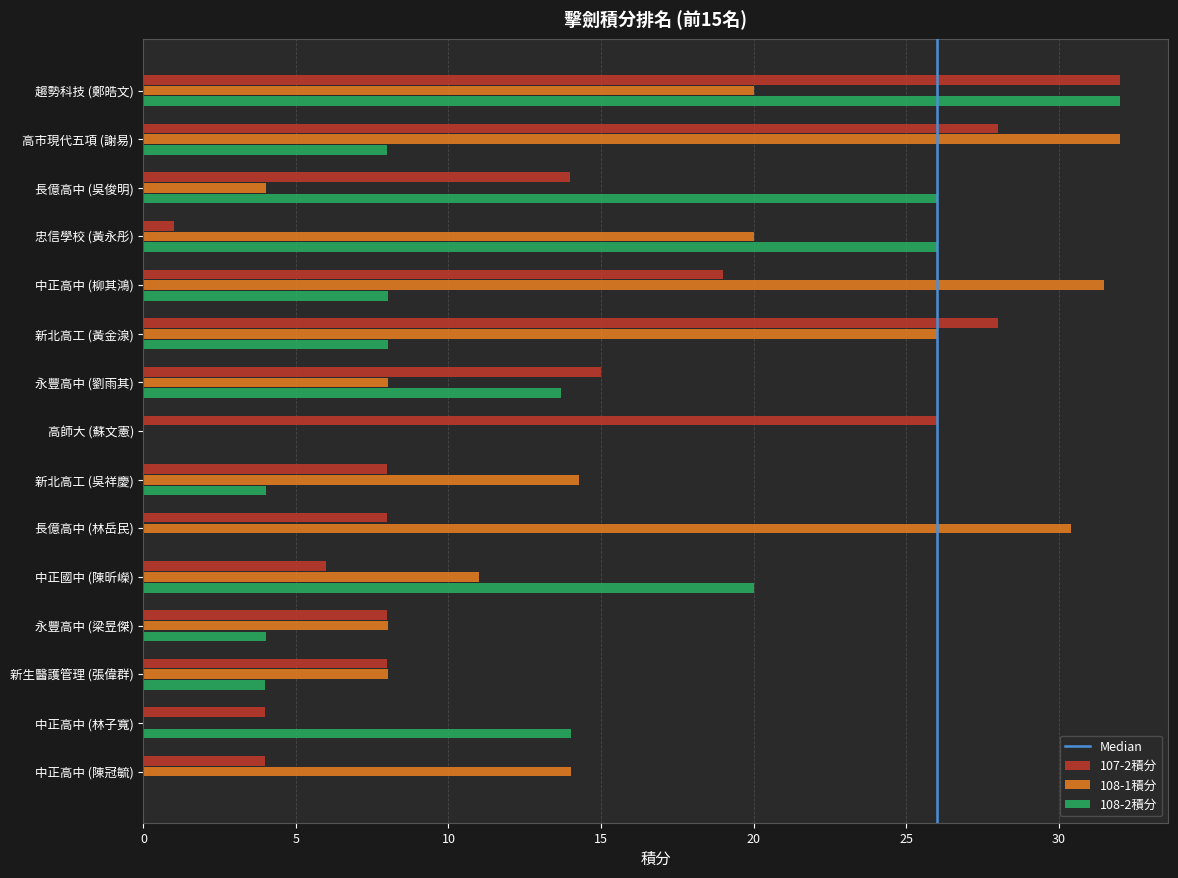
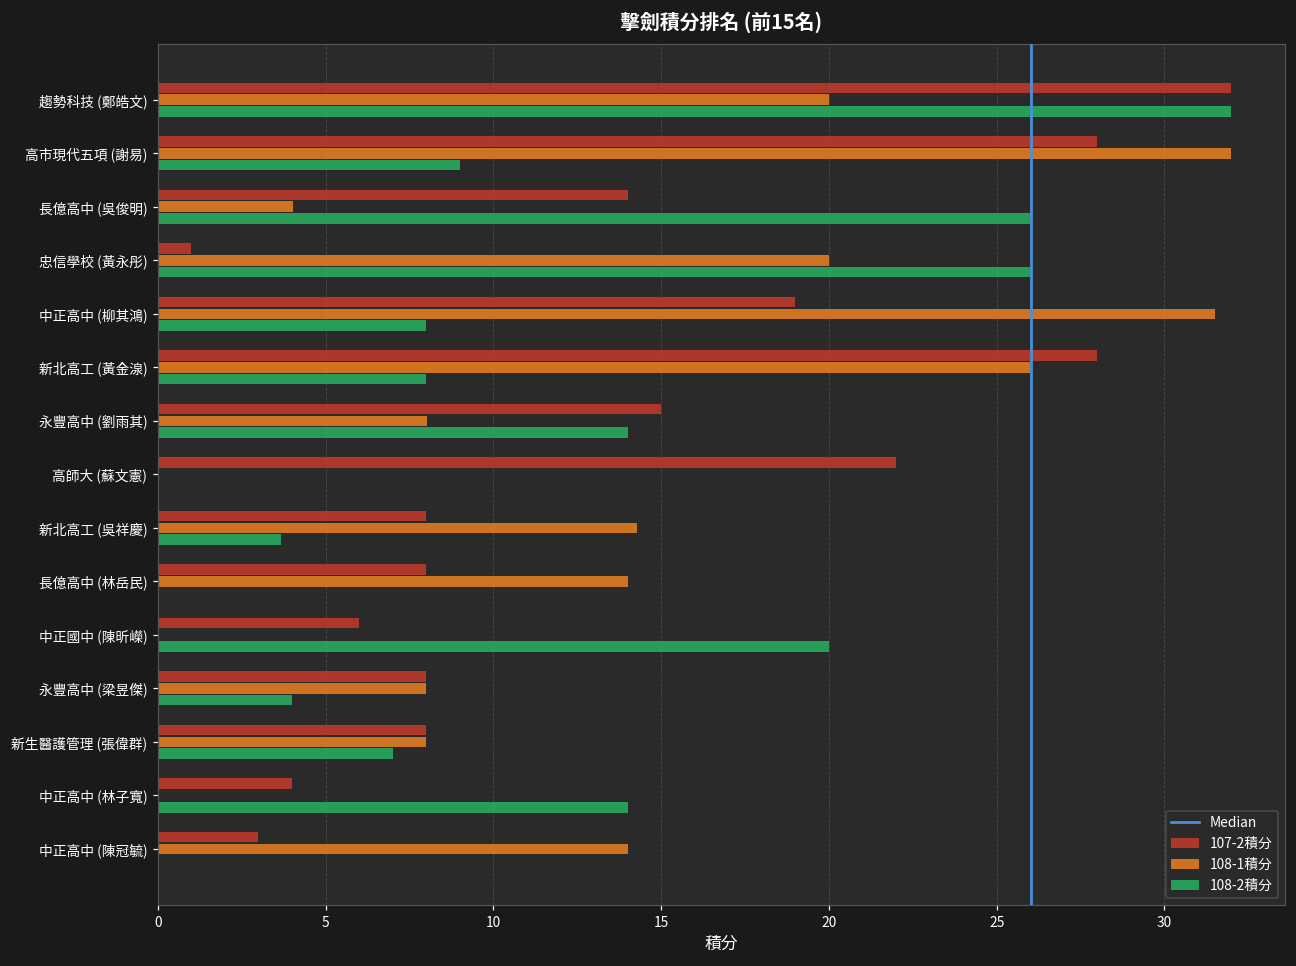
108-2積分, 高市現代五項 (謝易): 8 -> 9
108-2積分, 永豐高中 (劉雨其): 13.7 -> 14.0
107-2積分, 高師大 (蘇文憲): 26 -> 22
108-2積分, 新北高工 (吳祥慶): 4.0 -> 3.7
108-1積分, 長億高中 (林岳民): 30.4 -> 14.0
108-1積分, 中正國中 (陳昕嶸): 11 -> 0
108-2積分, 新生醫護管理 (張偉群): 4 -> 7
107-2積分, 中正高中 (陳冠毓): 4 -> 3
